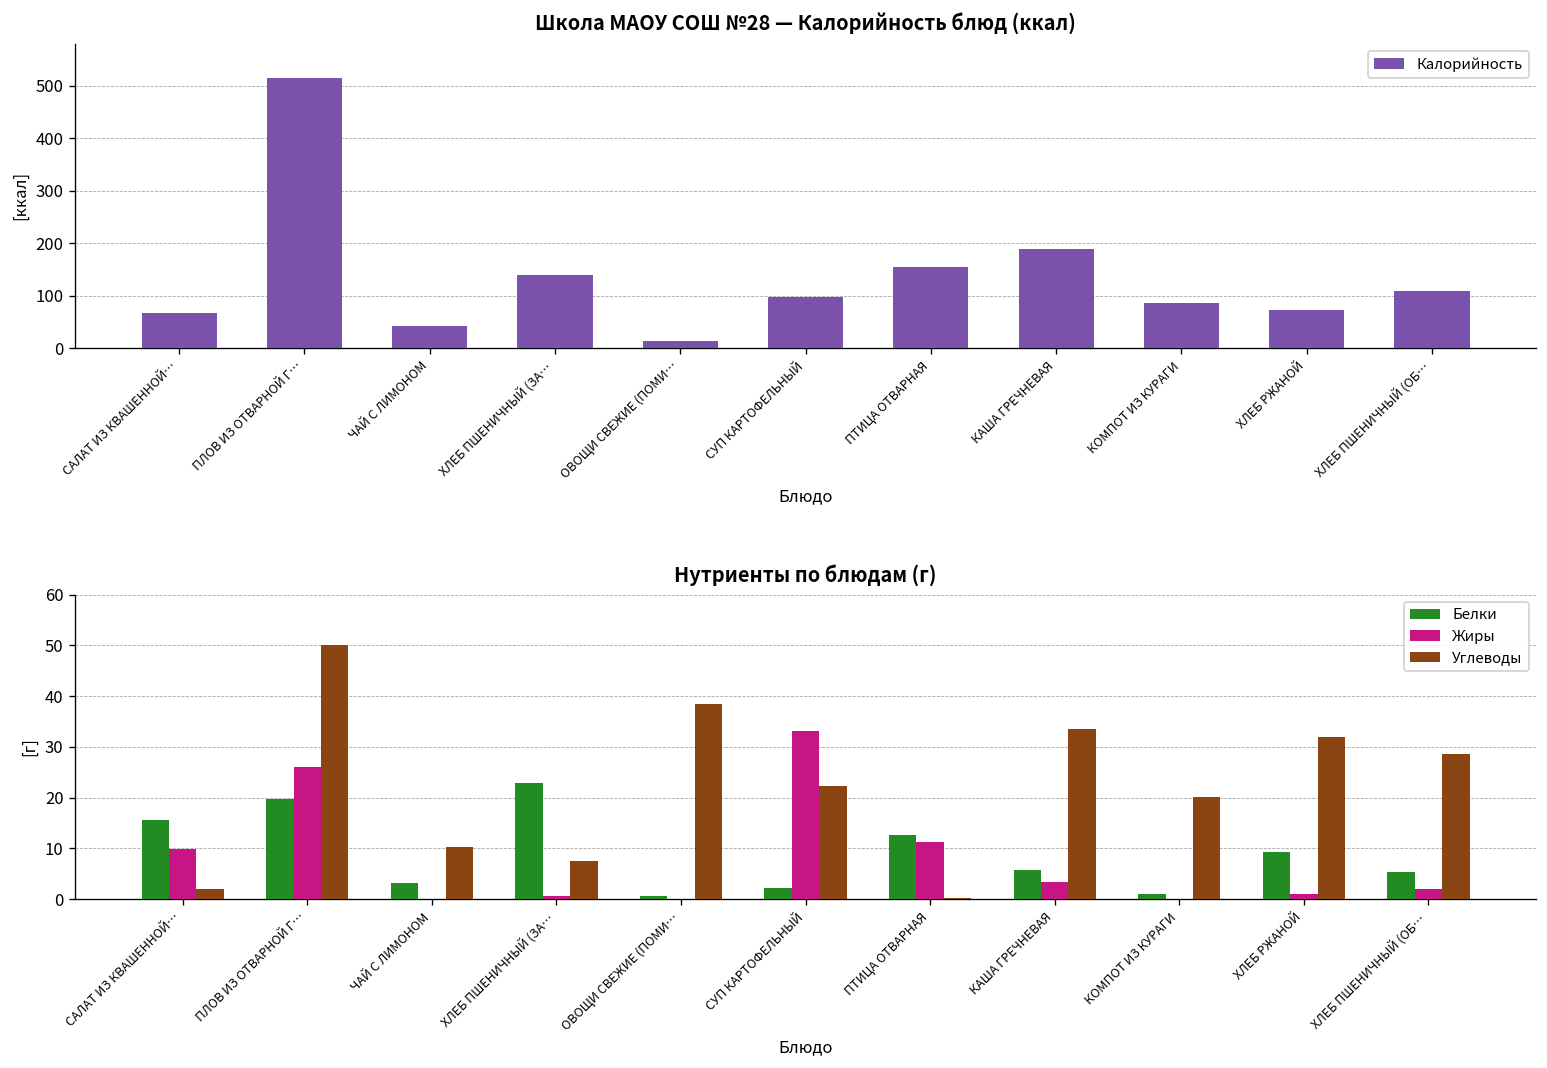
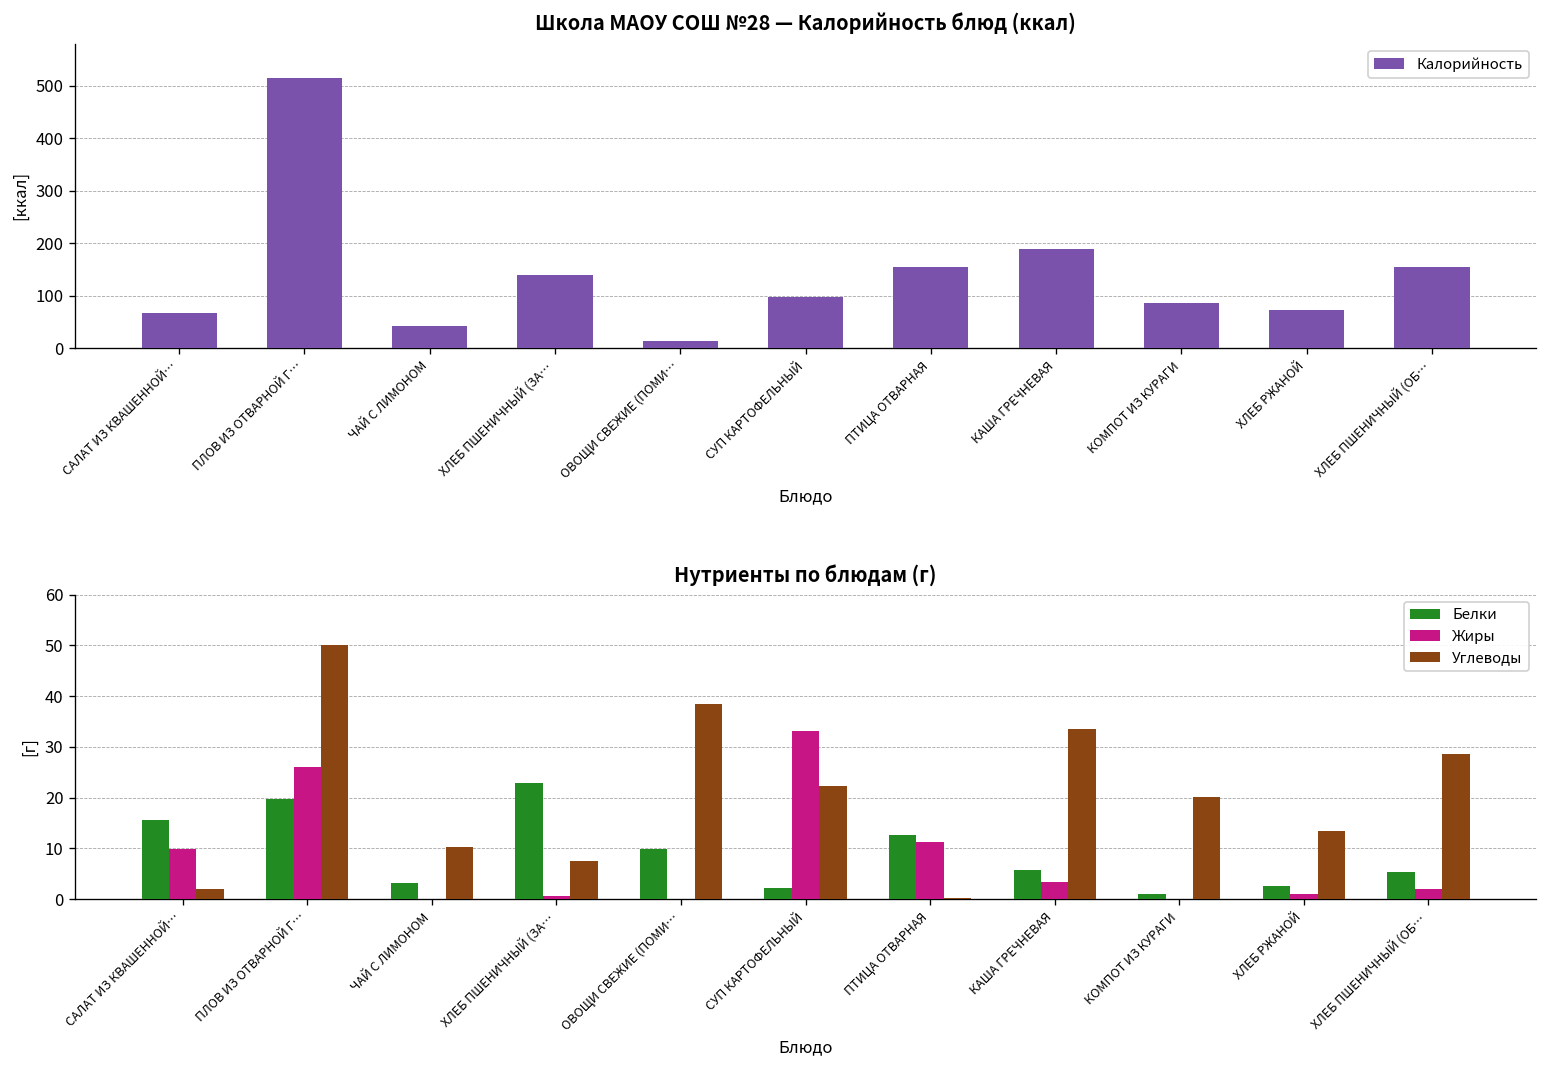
Школа МАОУ СОШ №28 — Калорийность блюд (ккал), ХЛЕБ ПШЕНИЧНЫЙ (ОБ…: 110 -> 150
Нутриенты по блюдам (г), Белки, ОВОЩИ СВЕЖИЕ (ПОМИ…: 1 -> 10
Нутриенты по блюдам (г), Белки, ХЛЕБ РЖАНОЙ: 9 -> 3
Нутриенты по блюдам (г), Углеводы, ХЛЕБ РЖАНОЙ: 32 -> 13
